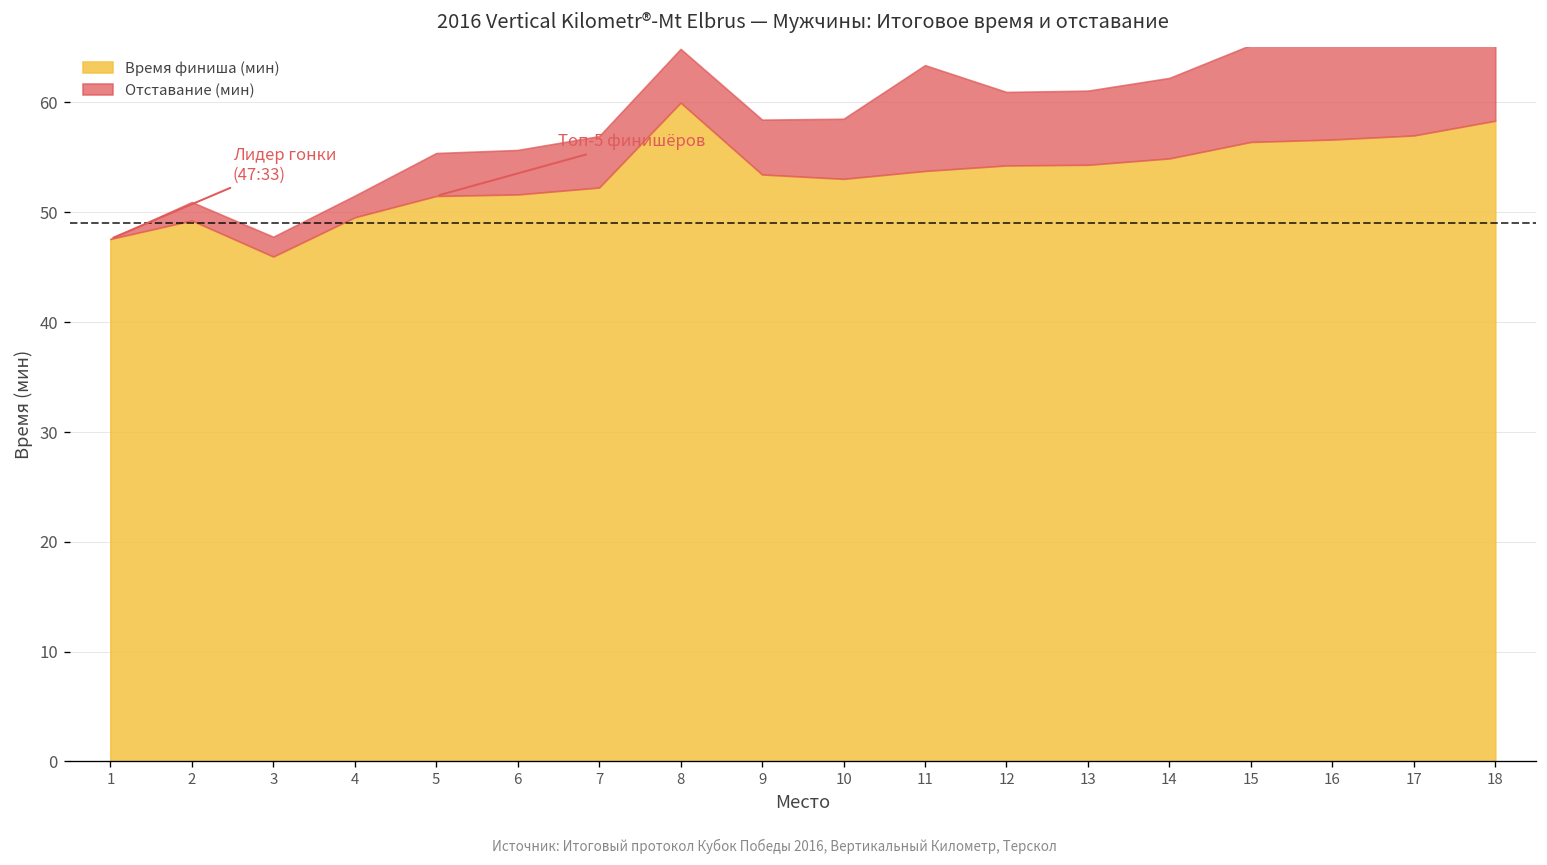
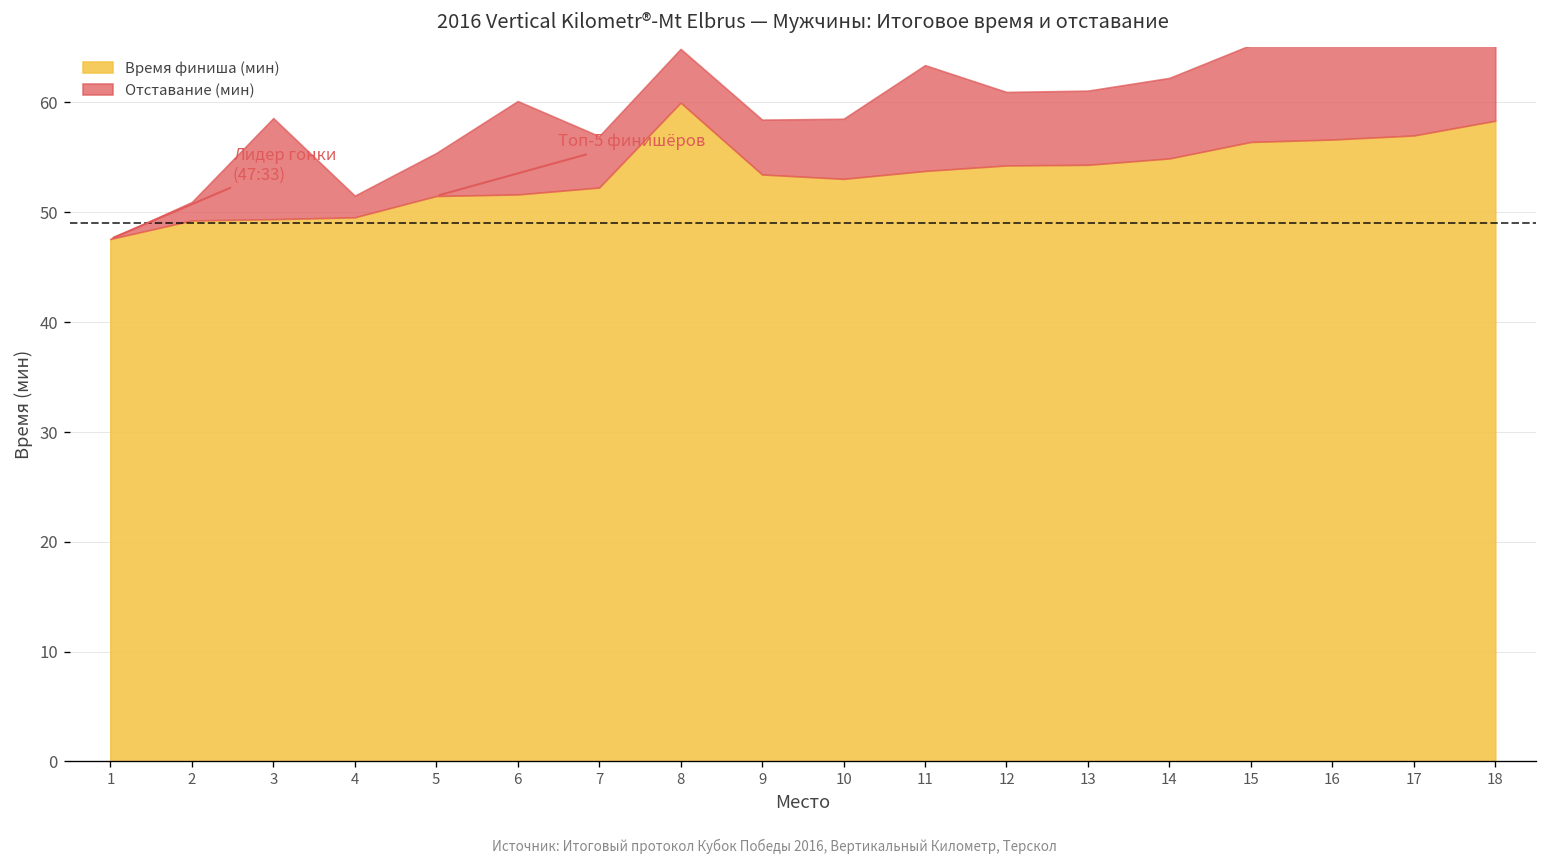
Время финиша (мин), 3: 46 -> 49
Отставание (мин), 3: 2 -> 9
Отставание (мин), 6: 4 -> 9
